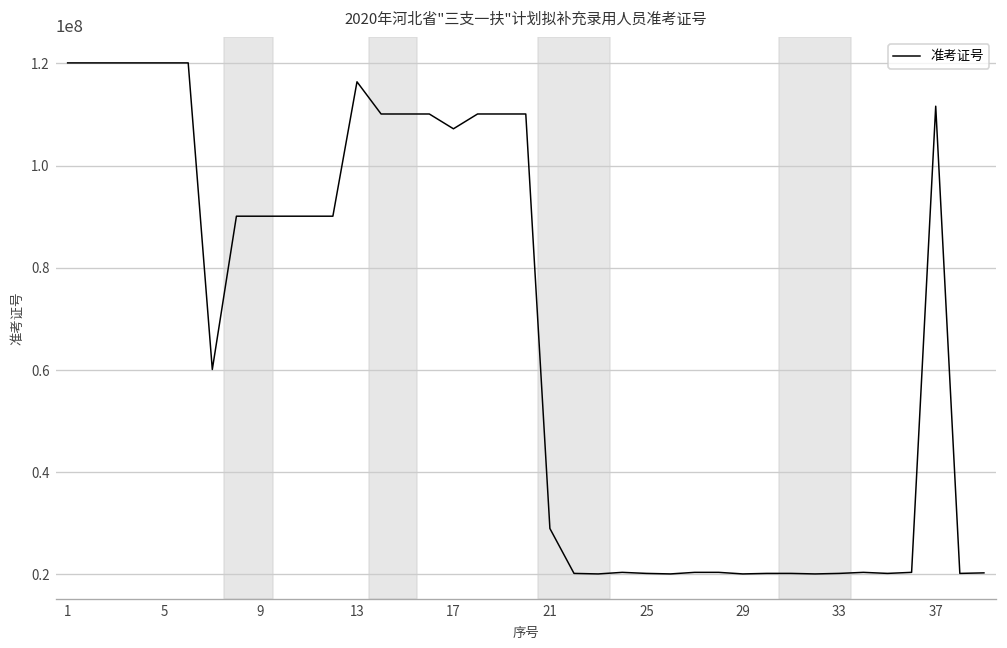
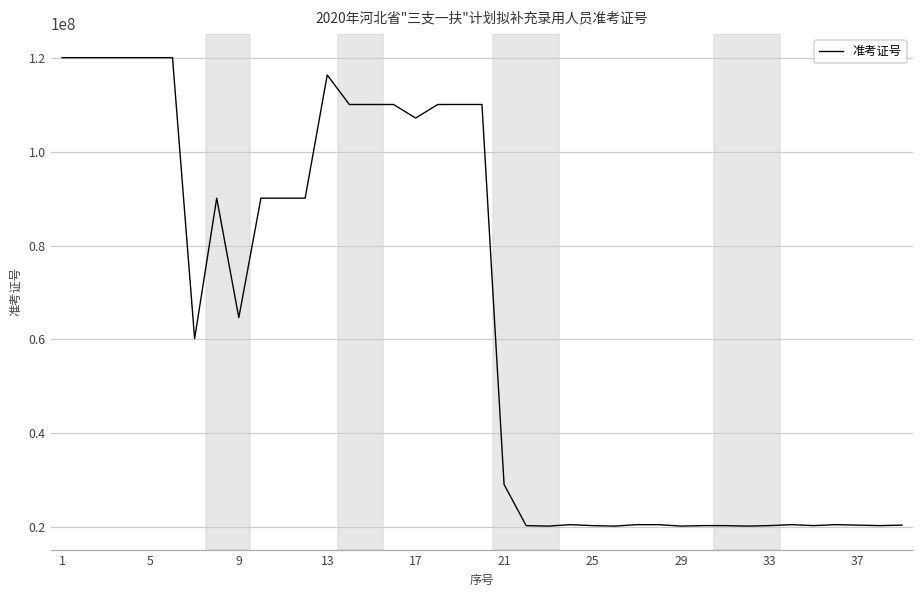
9: 90000000 -> 65000000
37: 112000000 -> 20000000
